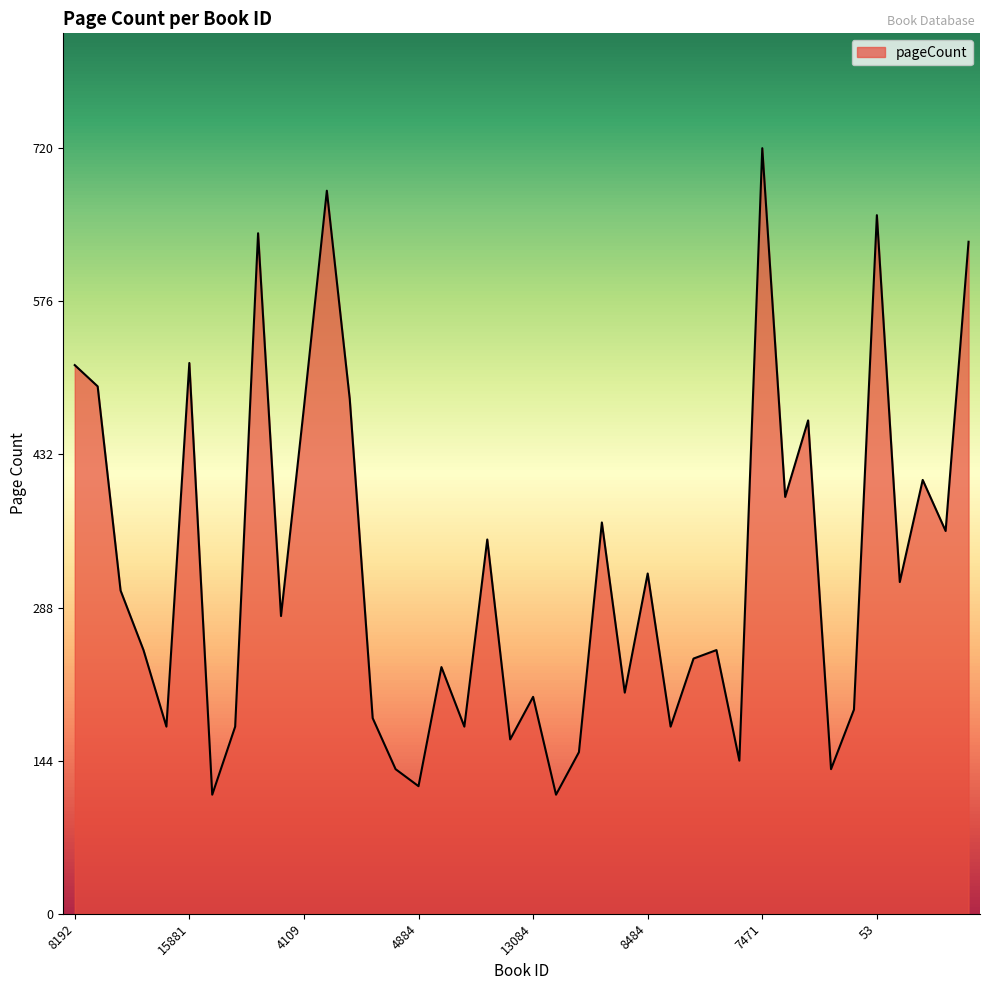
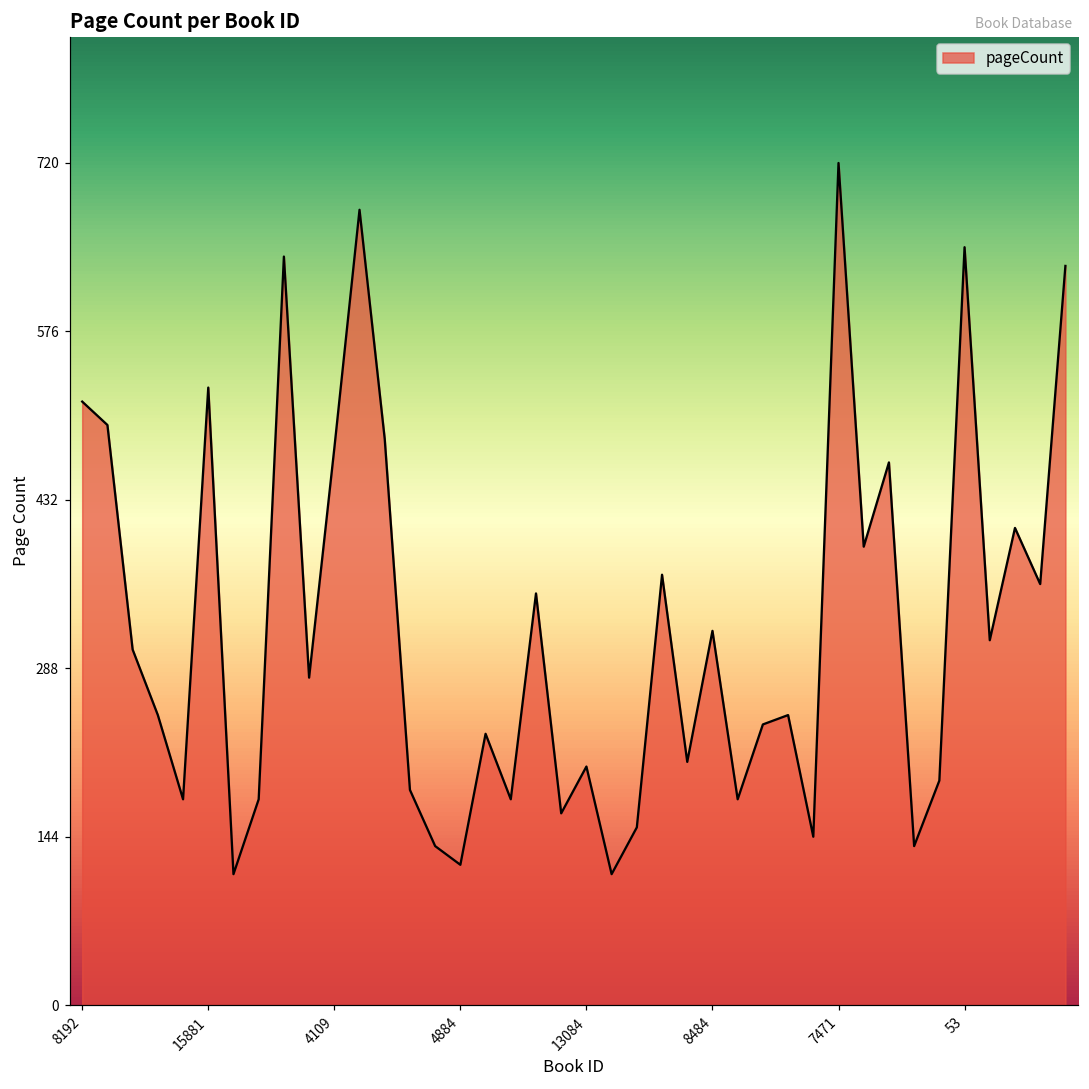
15881: 518 -> 528
53: 657 -> 648
